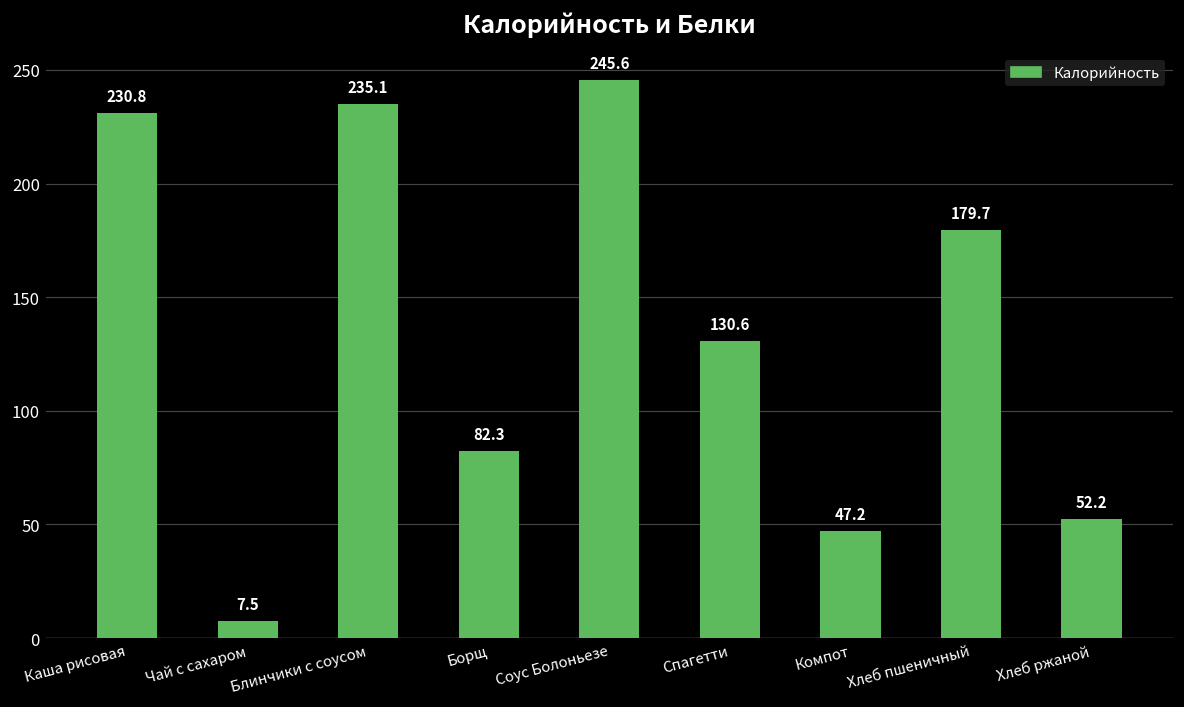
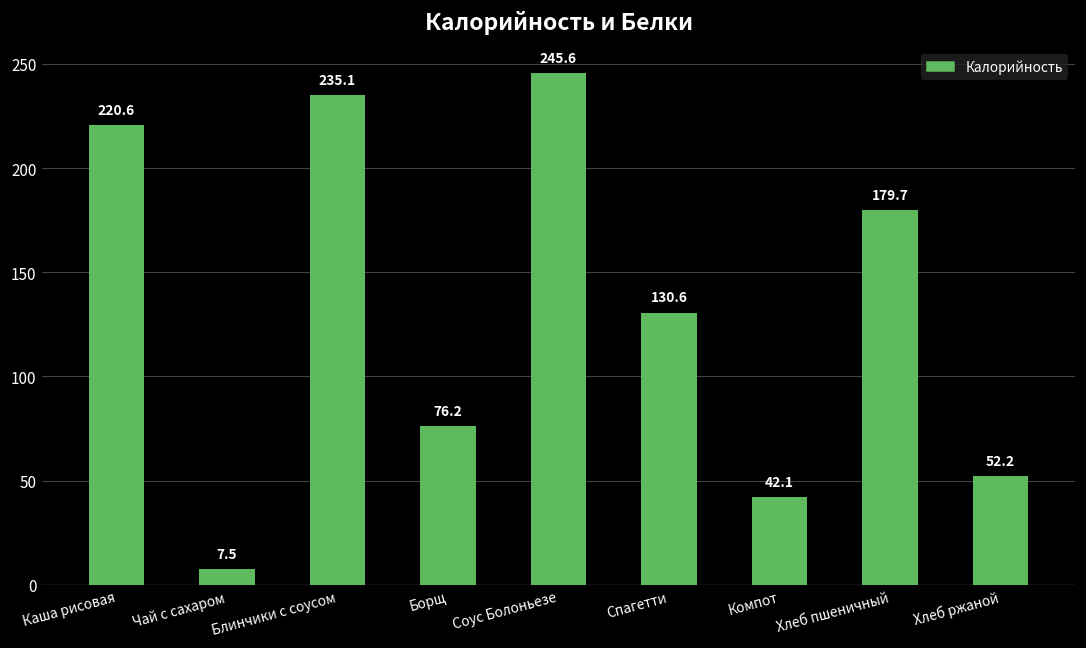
Каша рисовая: 230.8 -> 220.6
Борщ: 82.3 -> 76.2
Компот: 47.2 -> 42.1
